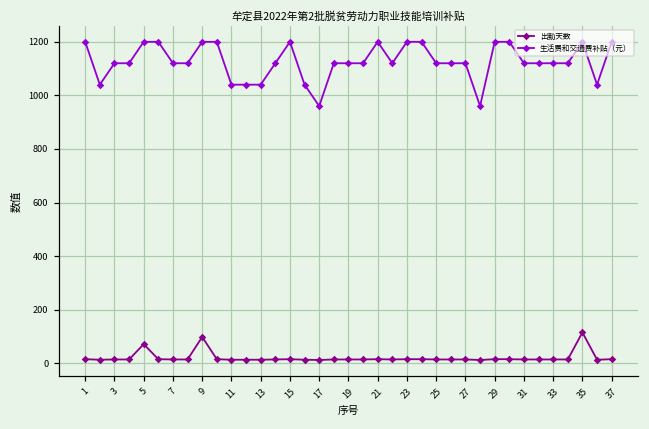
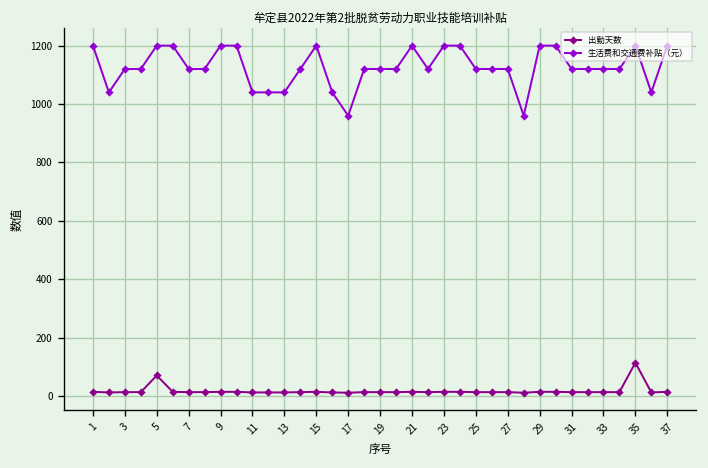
出勤天数, 9: 100 -> 20
